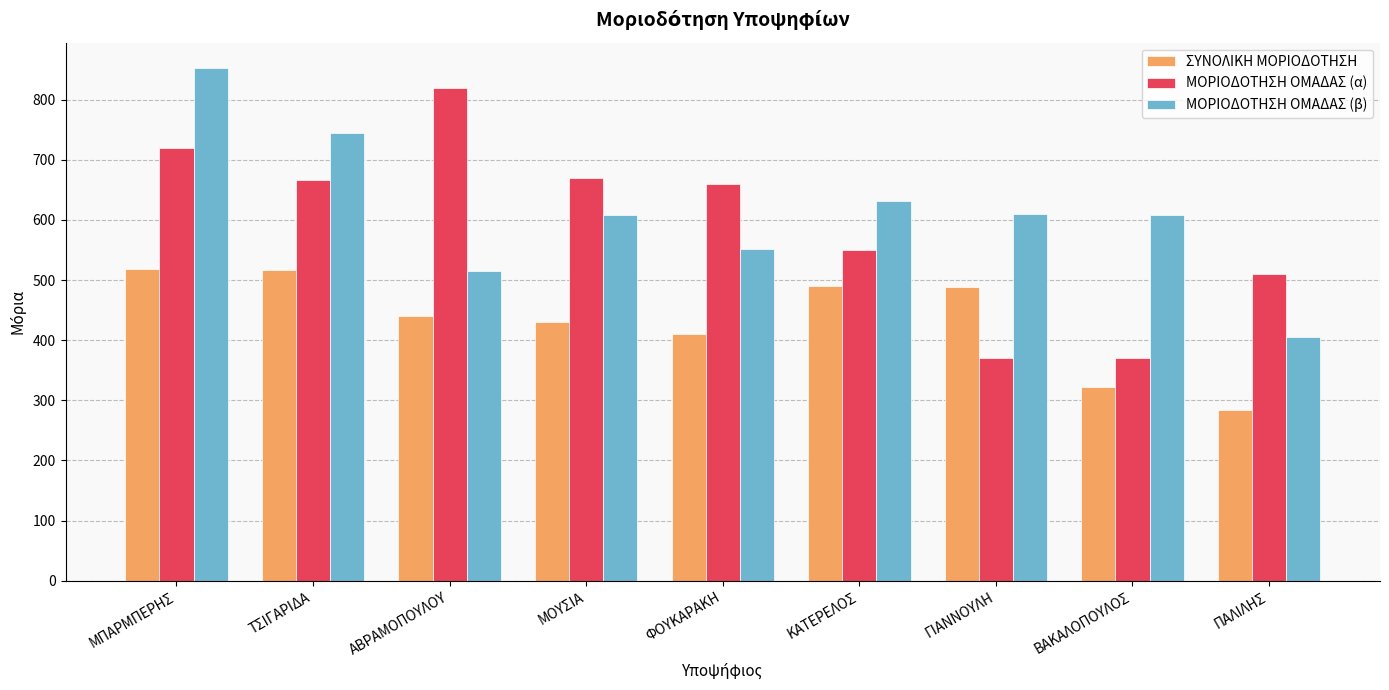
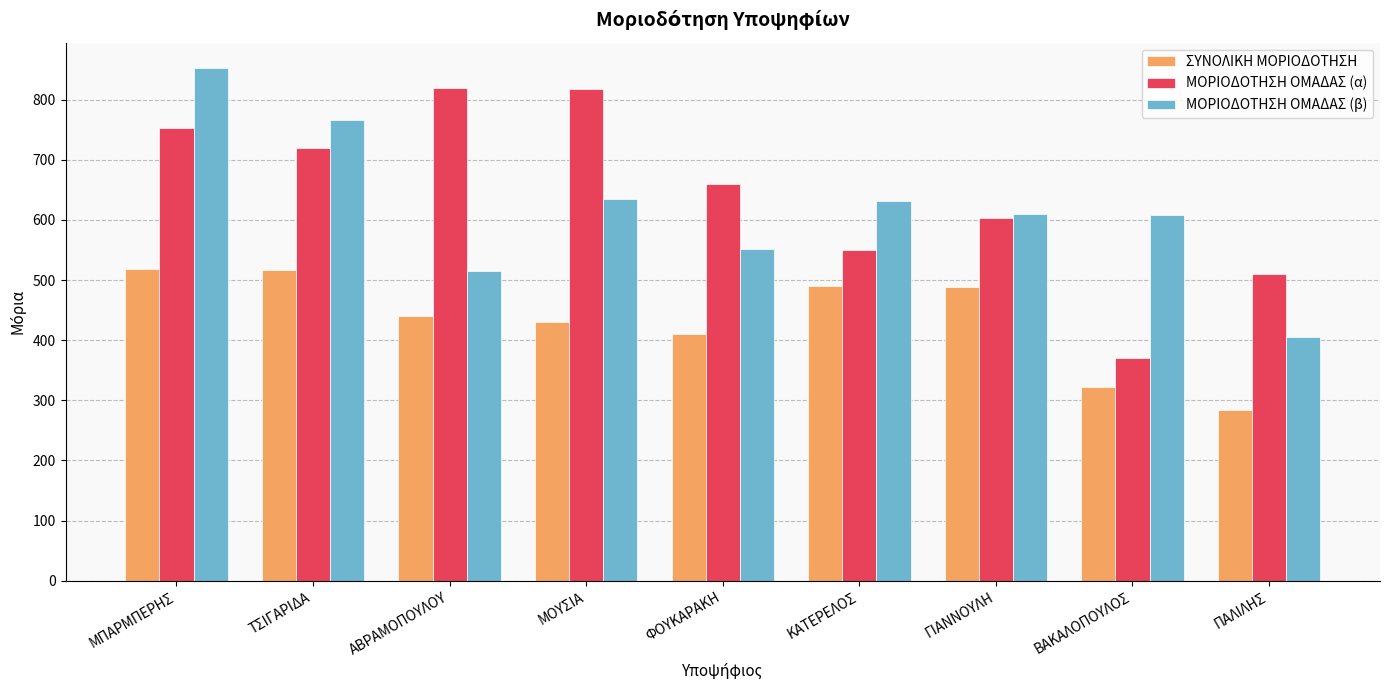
ΜΟΡΙΟΔΟΤΗΣΗ ΟΜΑΔΑΣ (α), ΜΠΑΡΜΠΕΡΗΣ: 720 -> 750
ΜΟΡΙΟΔΟΤΗΣΗ ΟΜΑΔΑΣ (α), ΤΣΙΓΑΡΙΔΑ: 670 -> 720
ΜΟΡΙΟΔΟΤΗΣΗ ΟΜΑΔΑΣ (β), ΤΣΙΓΑΡΙΔΑ: 750 -> 770
ΜΟΡΙΟΔΟΤΗΣΗ ΟΜΑΔΑΣ (α), ΜΟΥΣΙΑ: 670 -> 820
ΜΟΡΙΟΔΟΤΗΣΗ ΟΜΑΔΑΣ (β), ΜΟΥΣΙΑ: 610 -> 640
ΜΟΡΙΟΔΟΤΗΣΗ ΟΜΑΔΑΣ (α), ΓΙΑΝΝΟΥΛΗ: 370 -> 600
